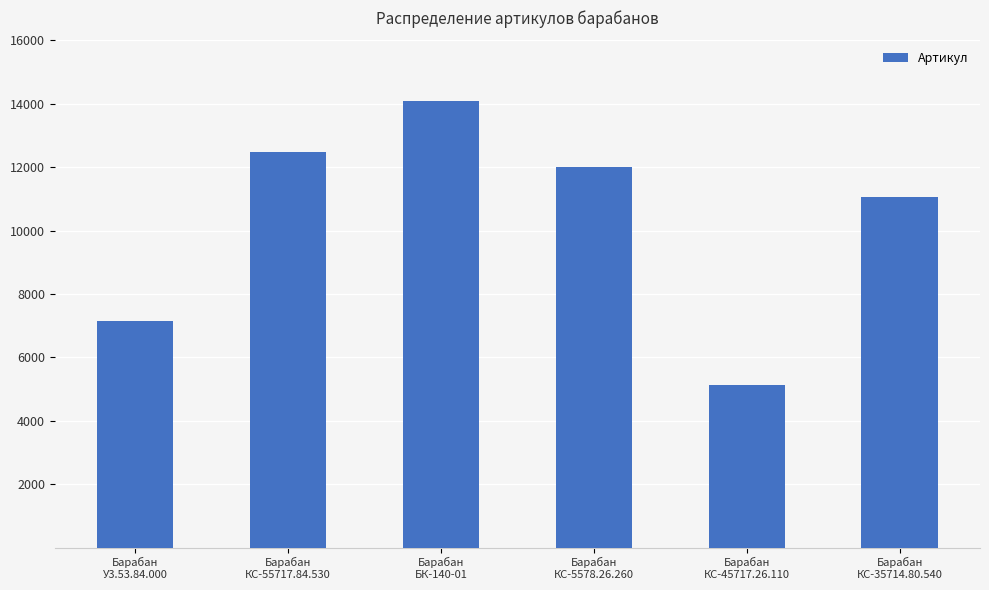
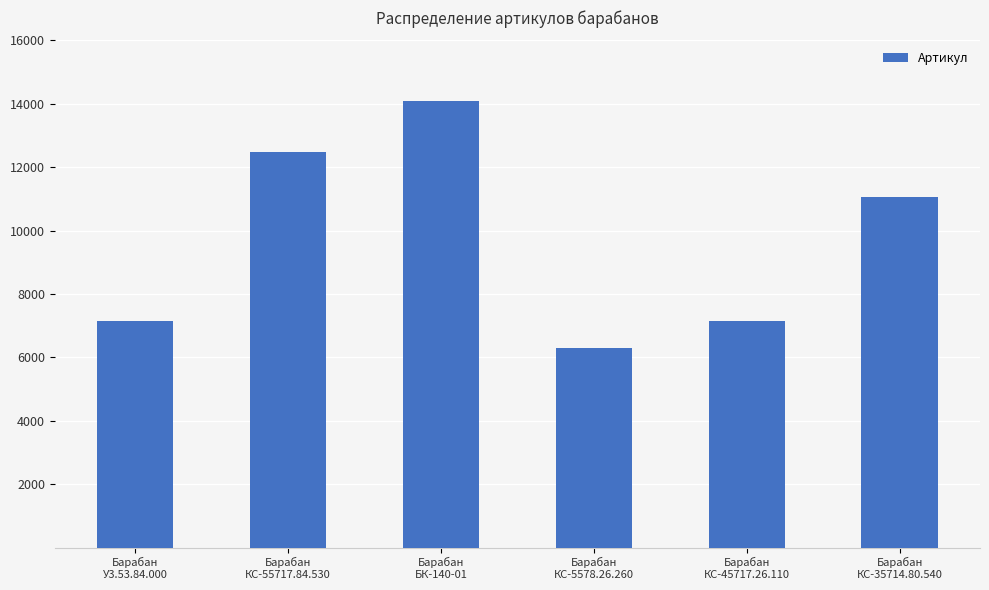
Барабан КС-5578.26.260: 12000 -> 6300
Барабан КС-45717.26.110: 5100 -> 7200
